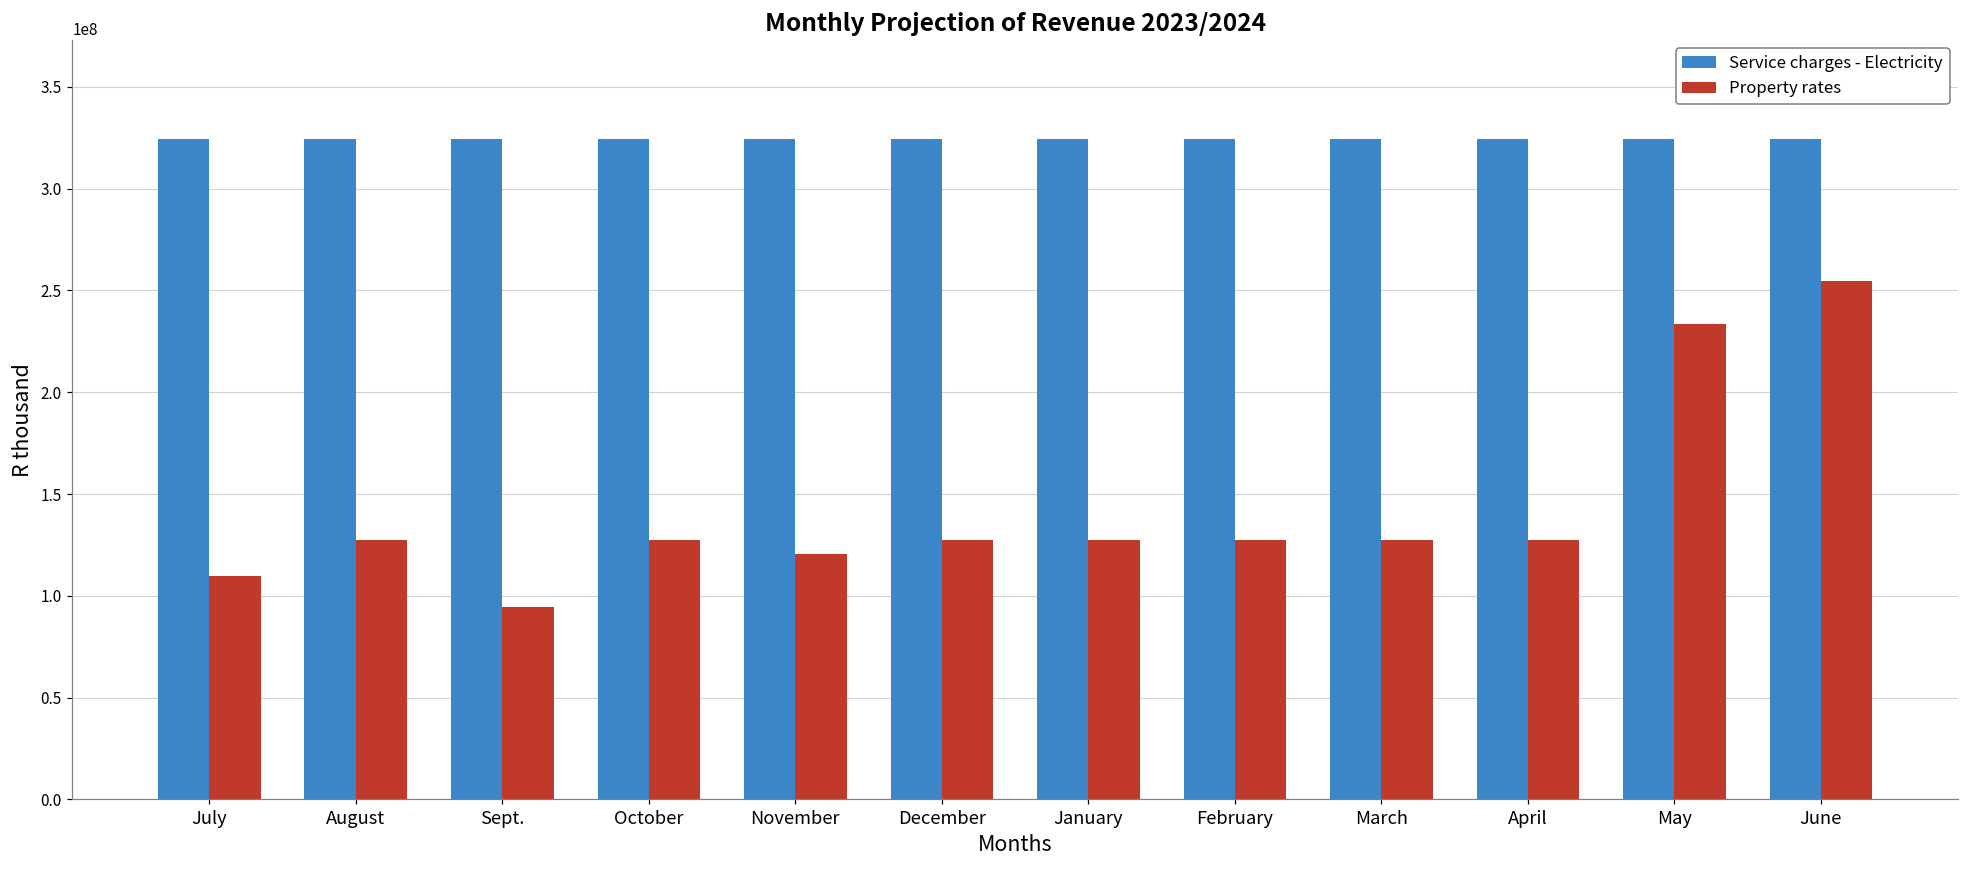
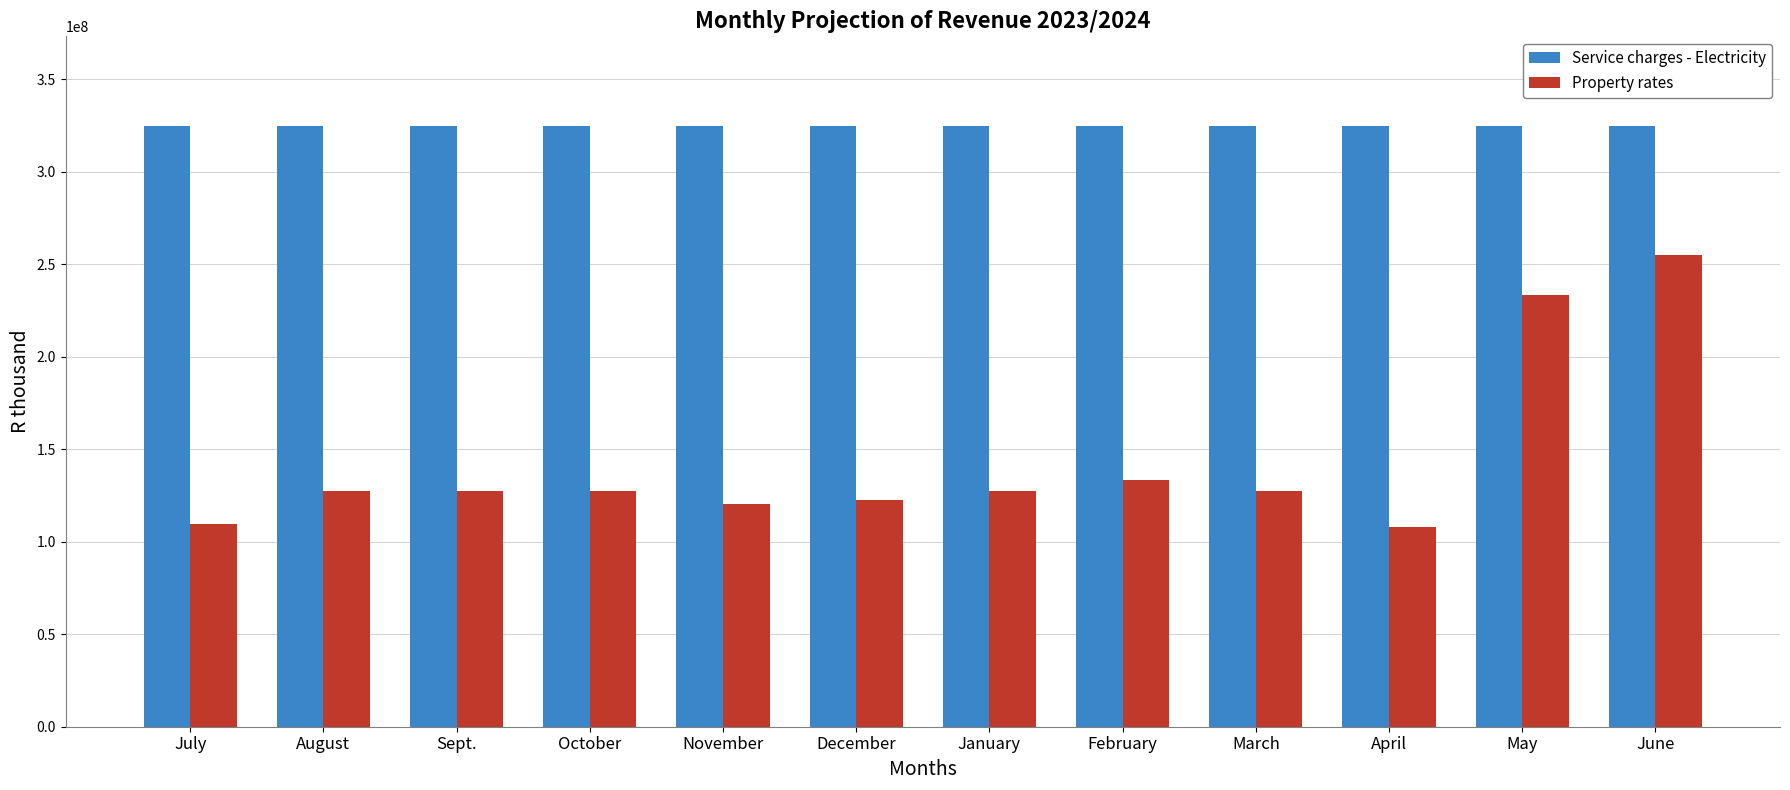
Property rates, Sept.: 95000000 -> 127000000
Property rates, December: 127000000 -> 123000000
Property rates, February: 127000000 -> 133000000
Property rates, April: 127000000 -> 108000000
